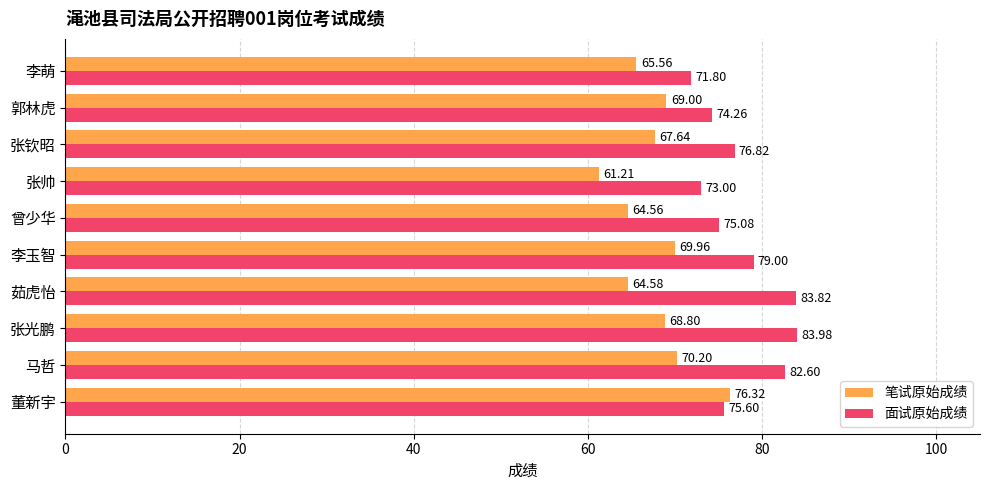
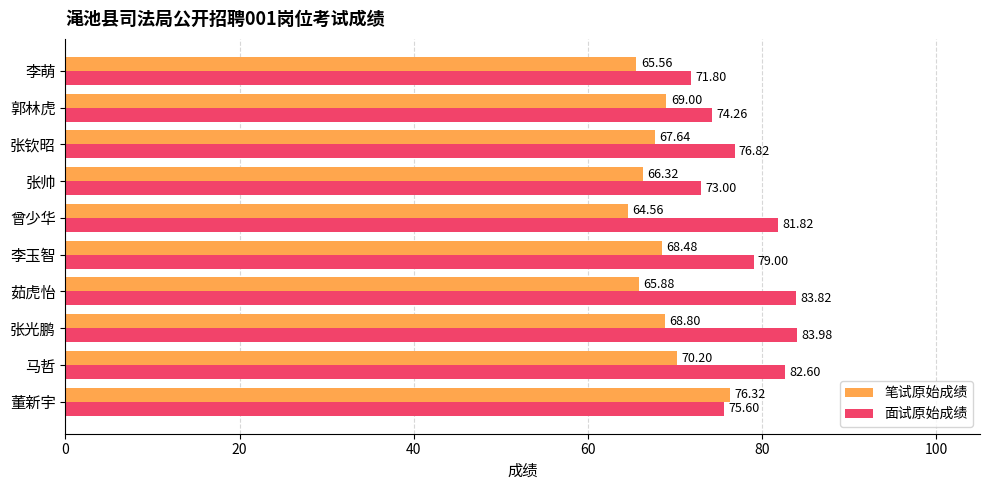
笔试原始成绩, 张帅: 61.21 -> 66.32
面试原始成绩, 曾少华: 75.08 -> 81.82
笔试原始成绩, 李玉智: 69.96 -> 68.48
笔试原始成绩, 茹虎怡: 64.58 -> 65.88
